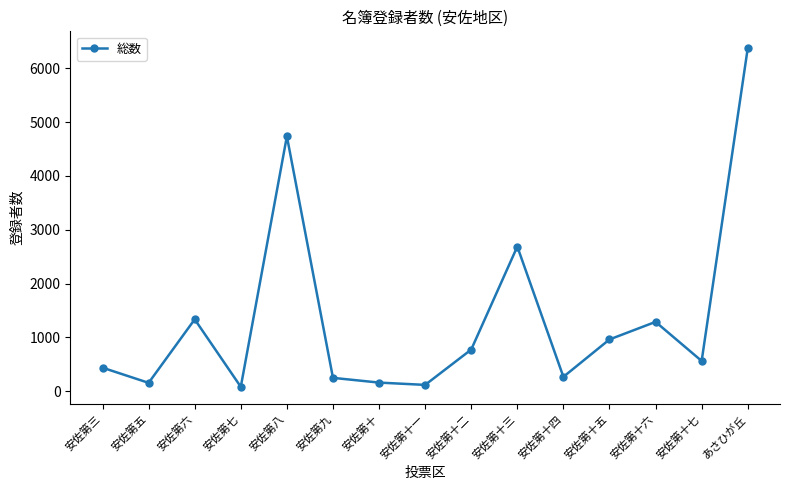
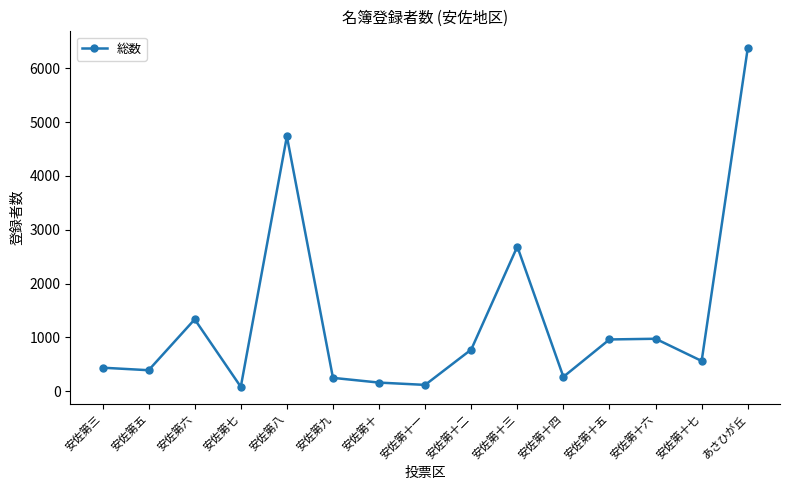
安佐第五: 200 -> 400
安佐第十六: 1300 -> 1000
